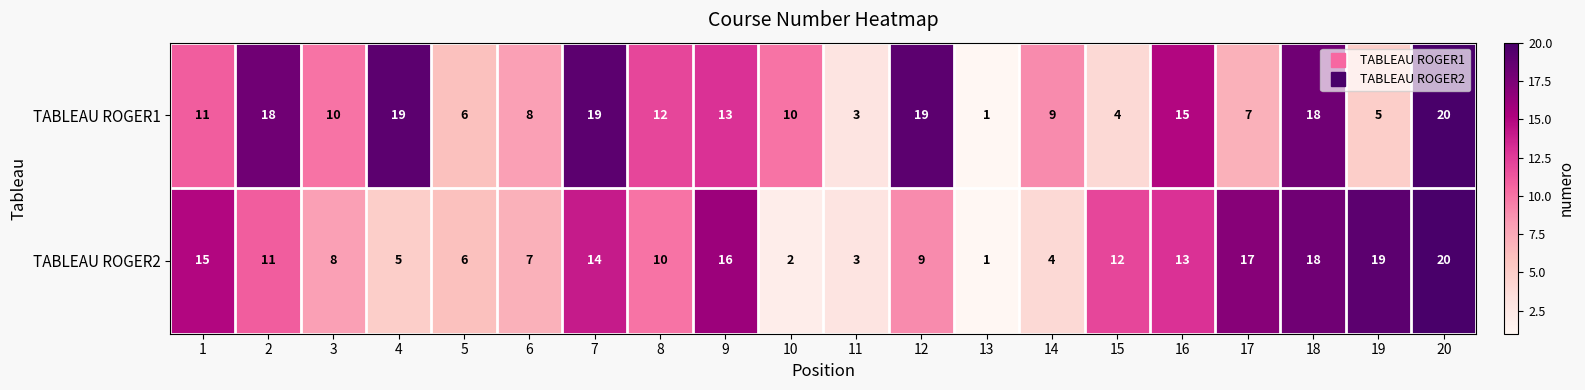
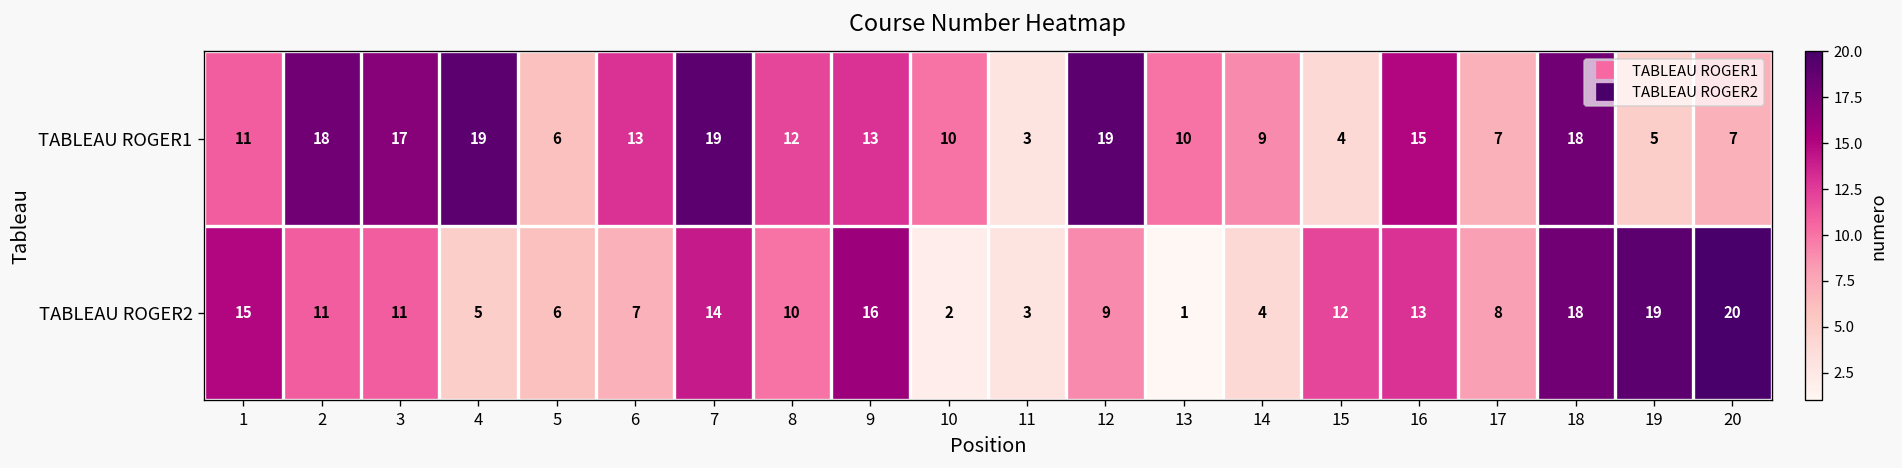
TABLEAU ROGER1, 3: 10 -> 17
TABLEAU ROGER1, 6: 8 -> 13
TABLEAU ROGER1, 13: 1 -> 10
TABLEAU ROGER1, 20: 20 -> 7
TABLEAU ROGER2, 3: 8 -> 11
TABLEAU ROGER2, 17: 17 -> 8
